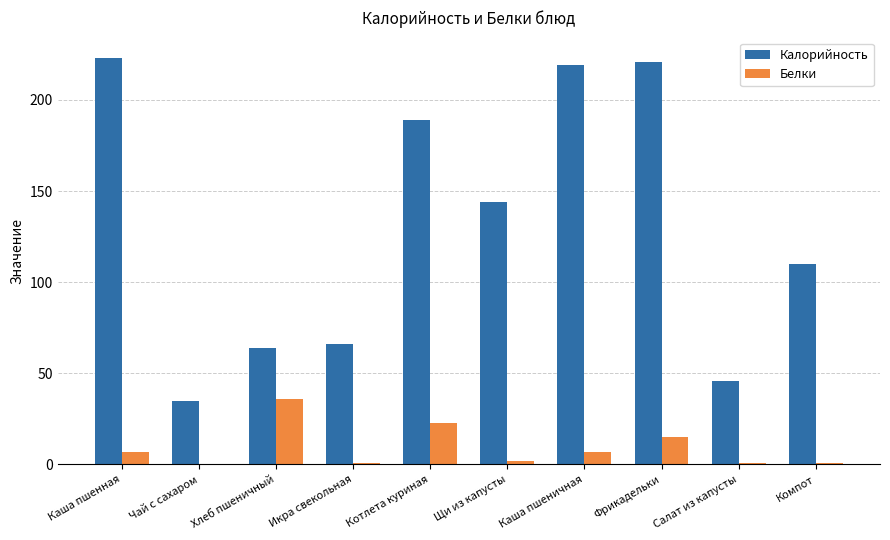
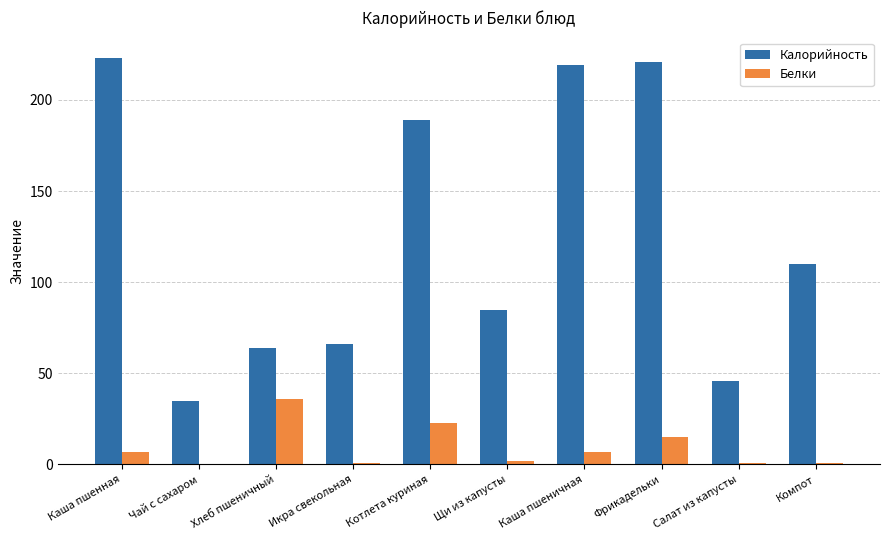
Калорийность, Щи из капусты: 144 -> 85
